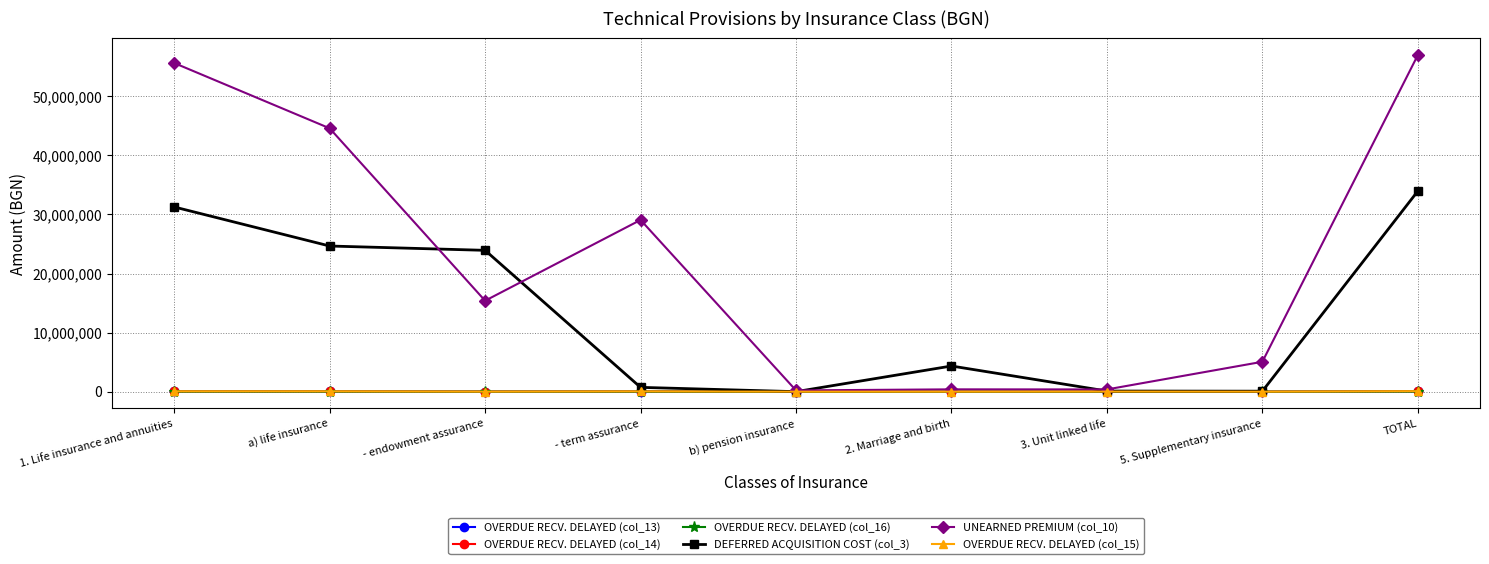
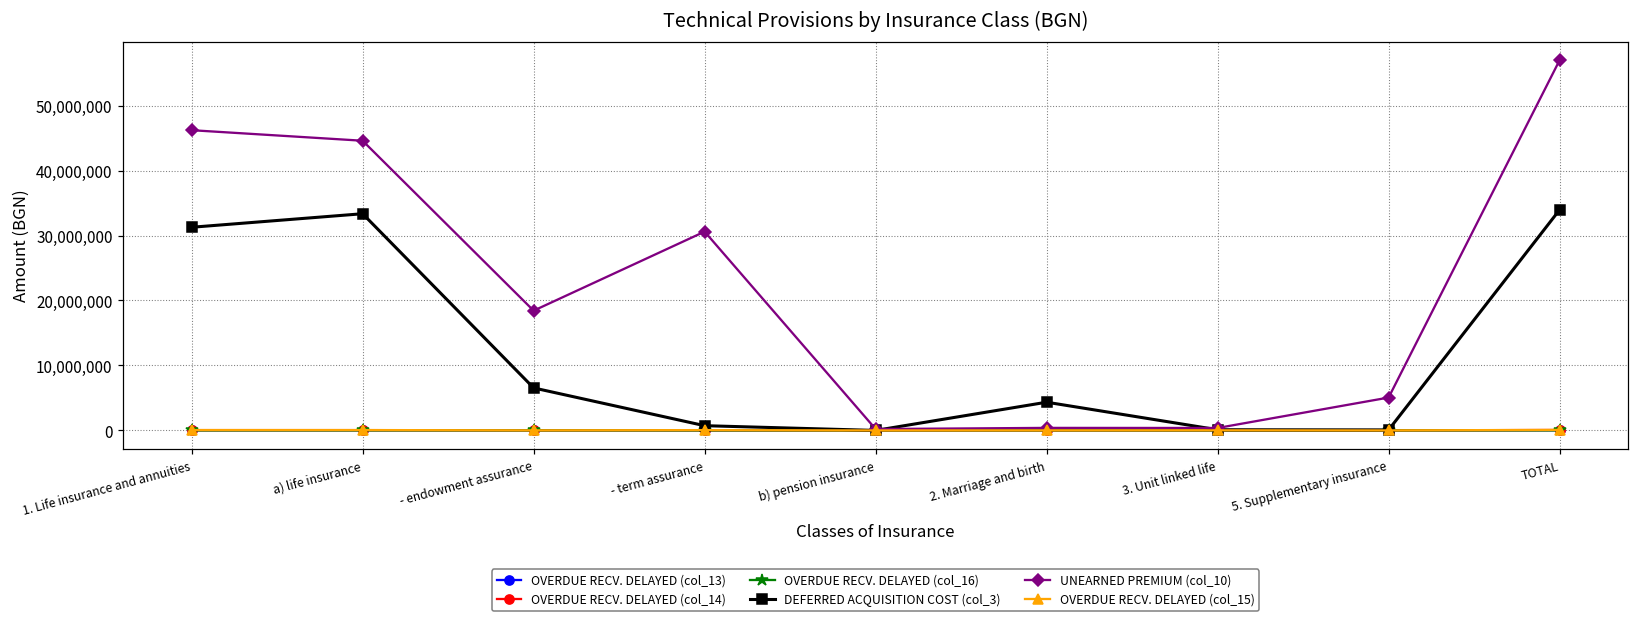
UNEARNED PREMIUM (col_10), 1. Life insurance and annuities: 56,000,000 -> 46,000,000
DEFERRED ACQUISITION COST (col_3), a) life insurance: 25,000,000 -> 33,000,000
DEFERRED ACQUISITION COST (col_3), - endowment assurance: 24,000,000 -> 7,000,000
UNEARNED PREMIUM (col_10), - endowment assurance: 15,000,000 -> 18,000,000
UNEARNED PREMIUM (col_10), - term assurance: 29,000,000 -> 31,000,000
